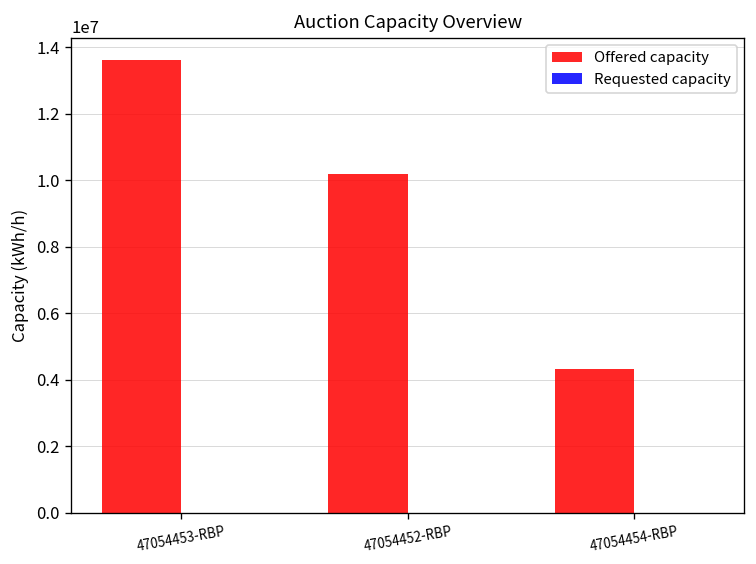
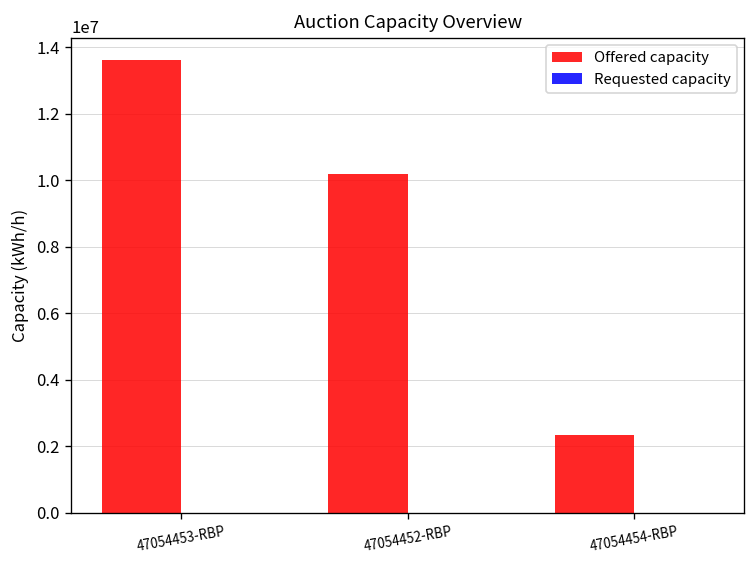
Offered capacity, 47054454-RBP: 4300000 -> 2400000
